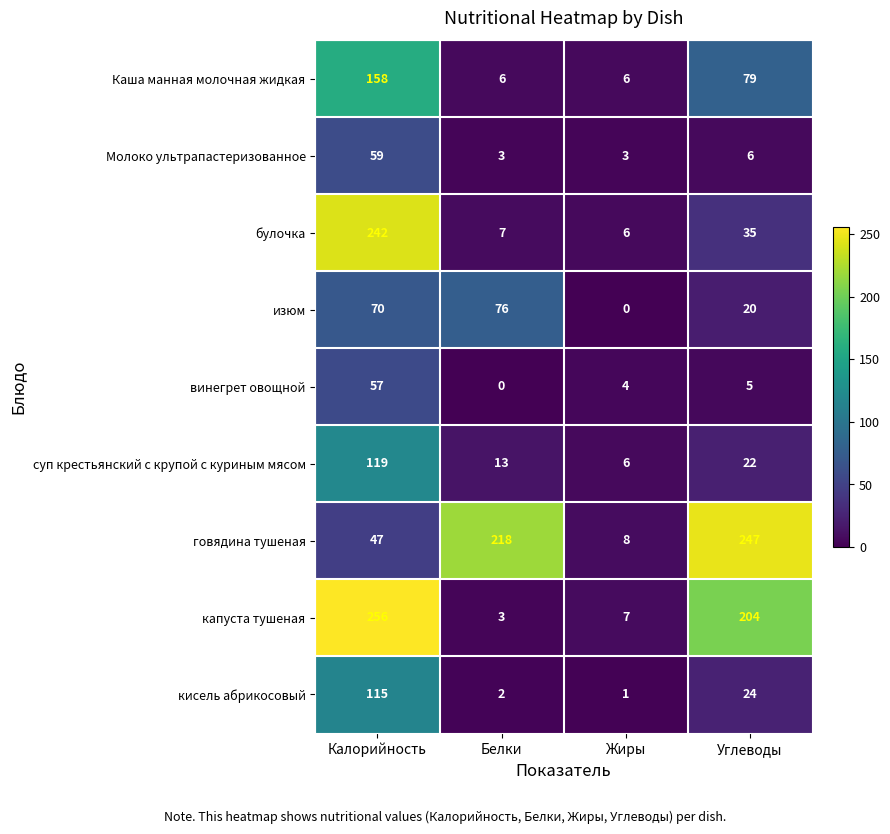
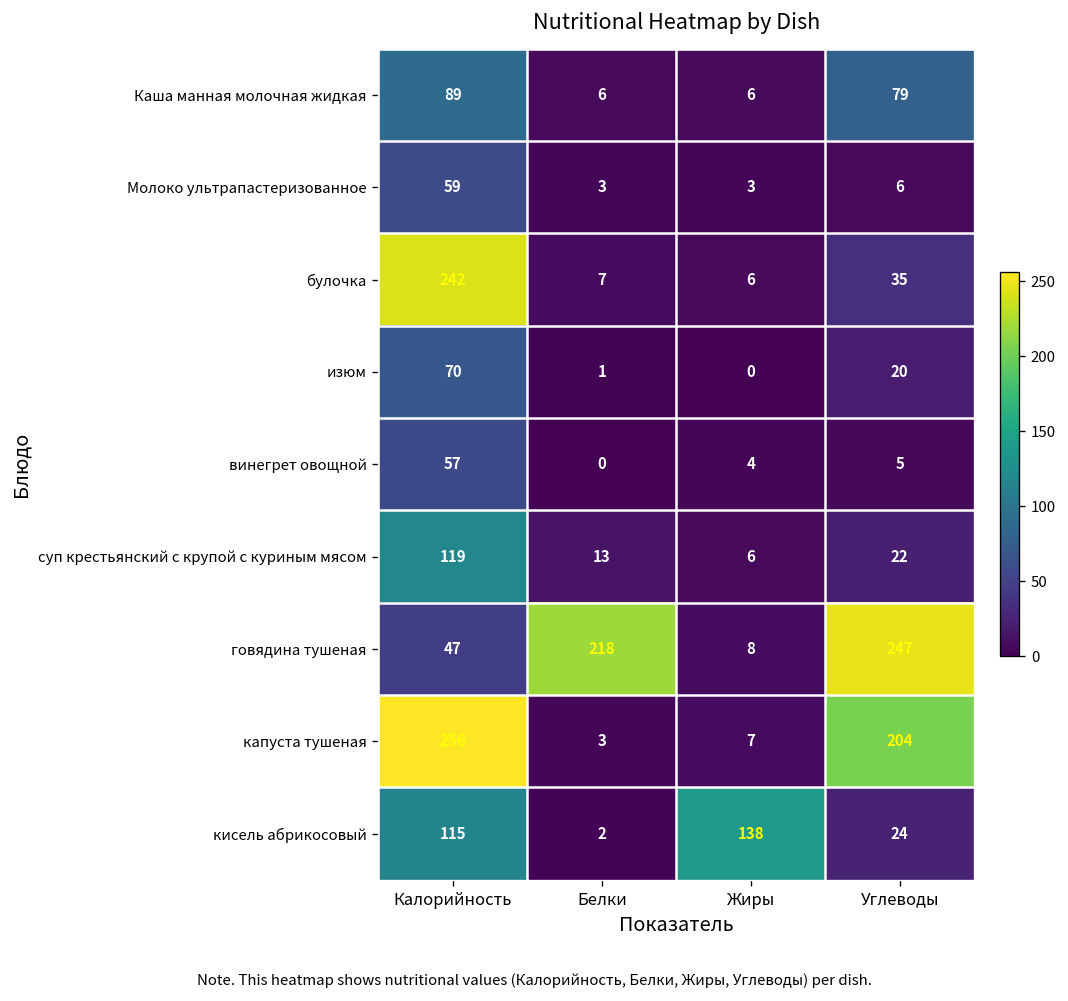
Каша манная молочная жидкая, Калорийность: 158 -> 89
изюм, Белки: 76 -> 1
кисель абрикосовый, Жиры: 1 -> 138
